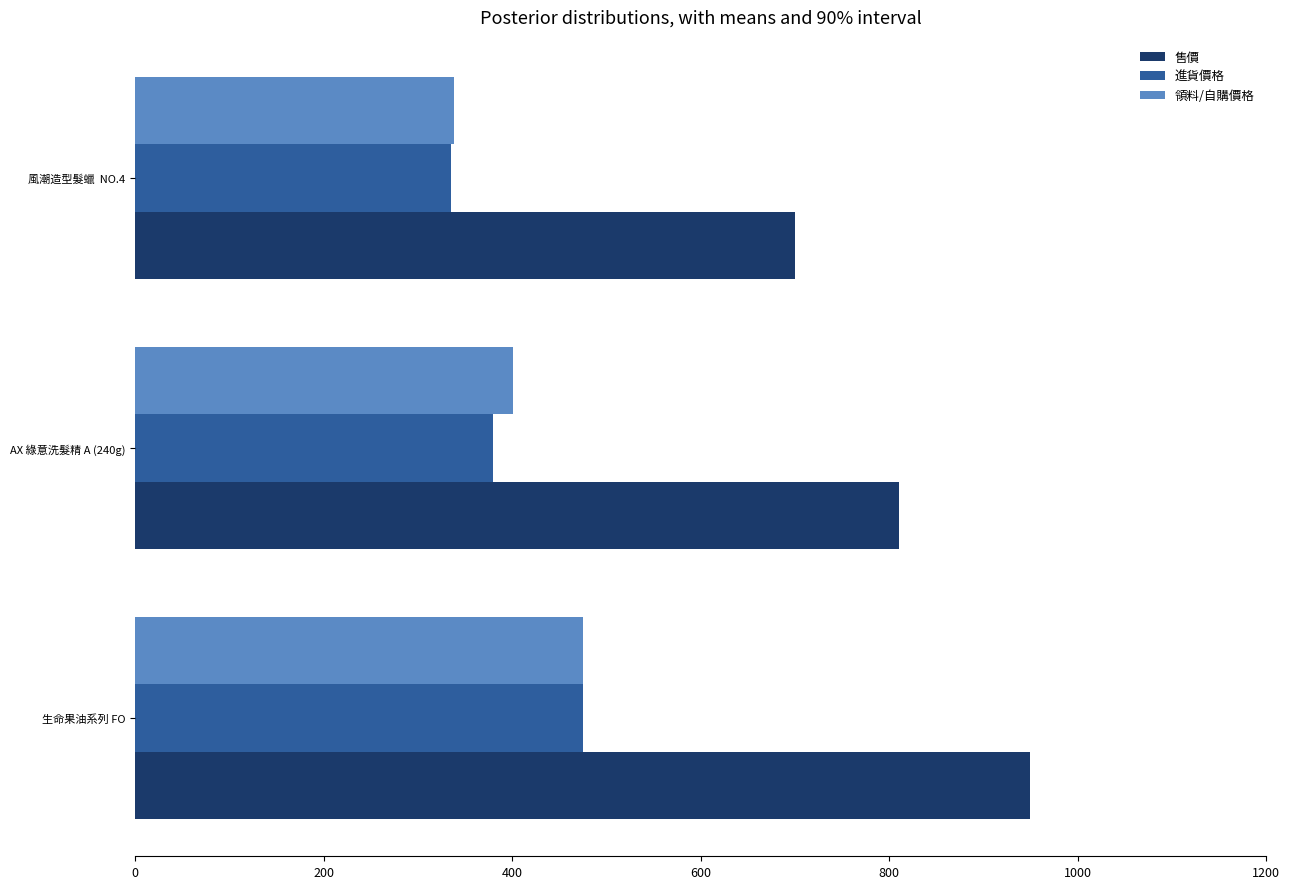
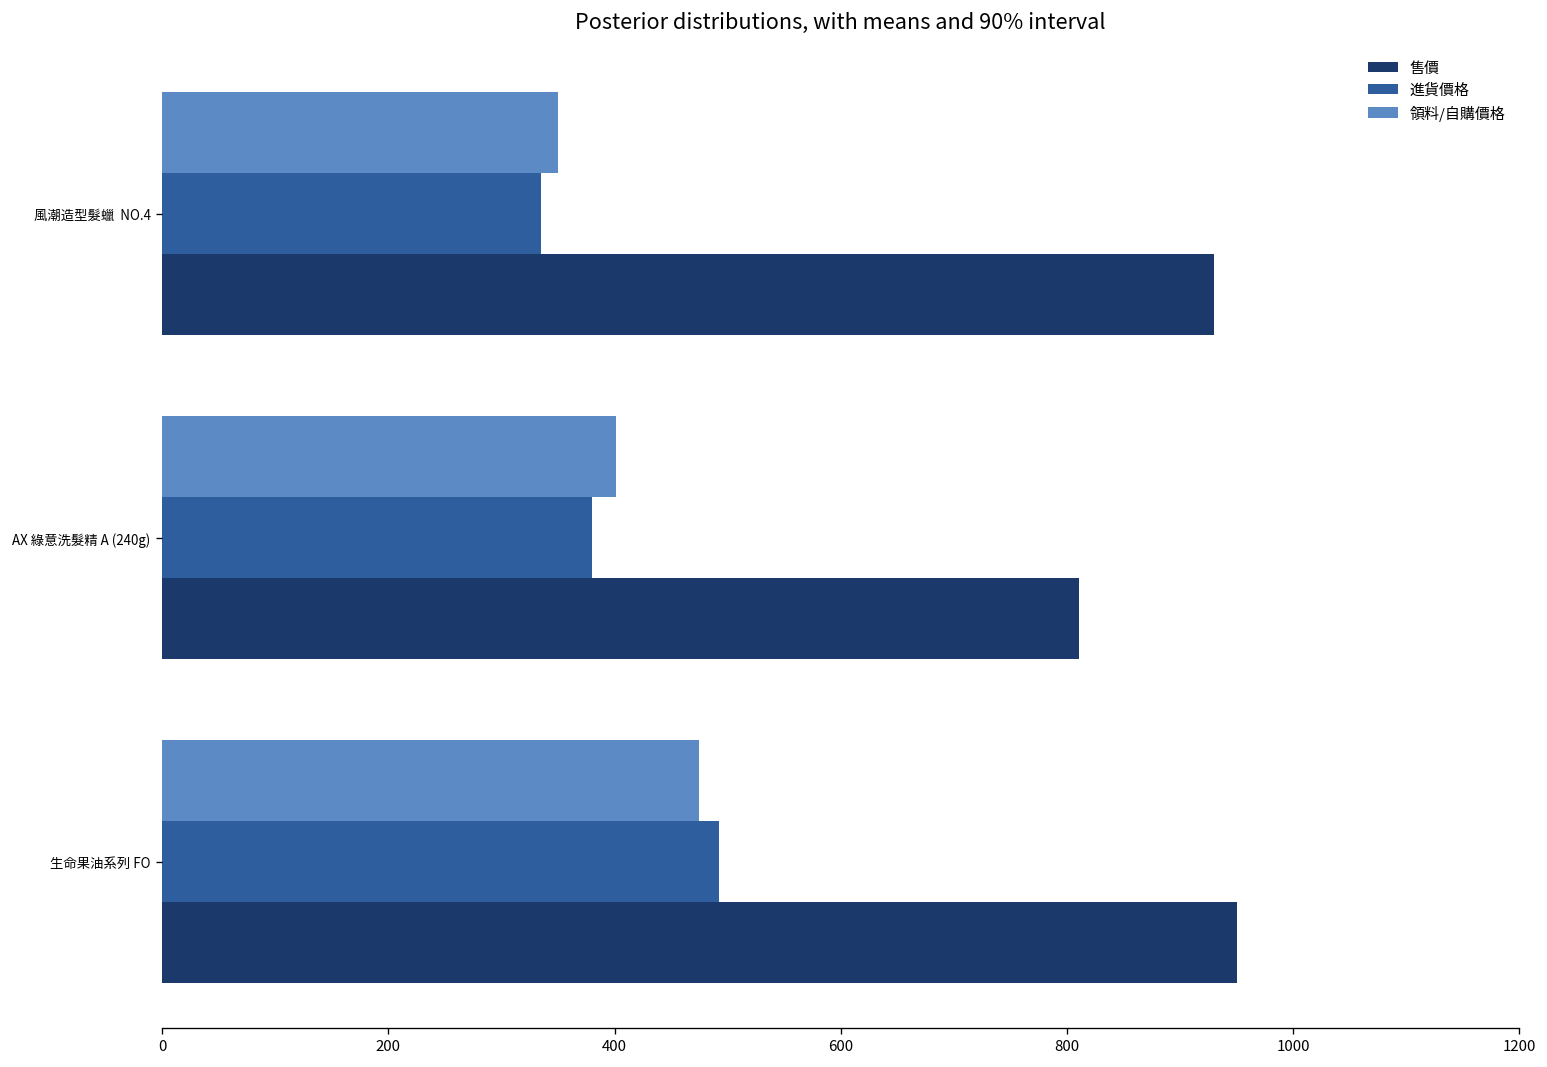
領料/自購價格, 風潮造型髮蠟 NO.4: 340 -> 350
售價, 風潮造型髮蠟 NO.4: 700 -> 930
進貨價格, 生命果油系列 FO: 480 -> 490
